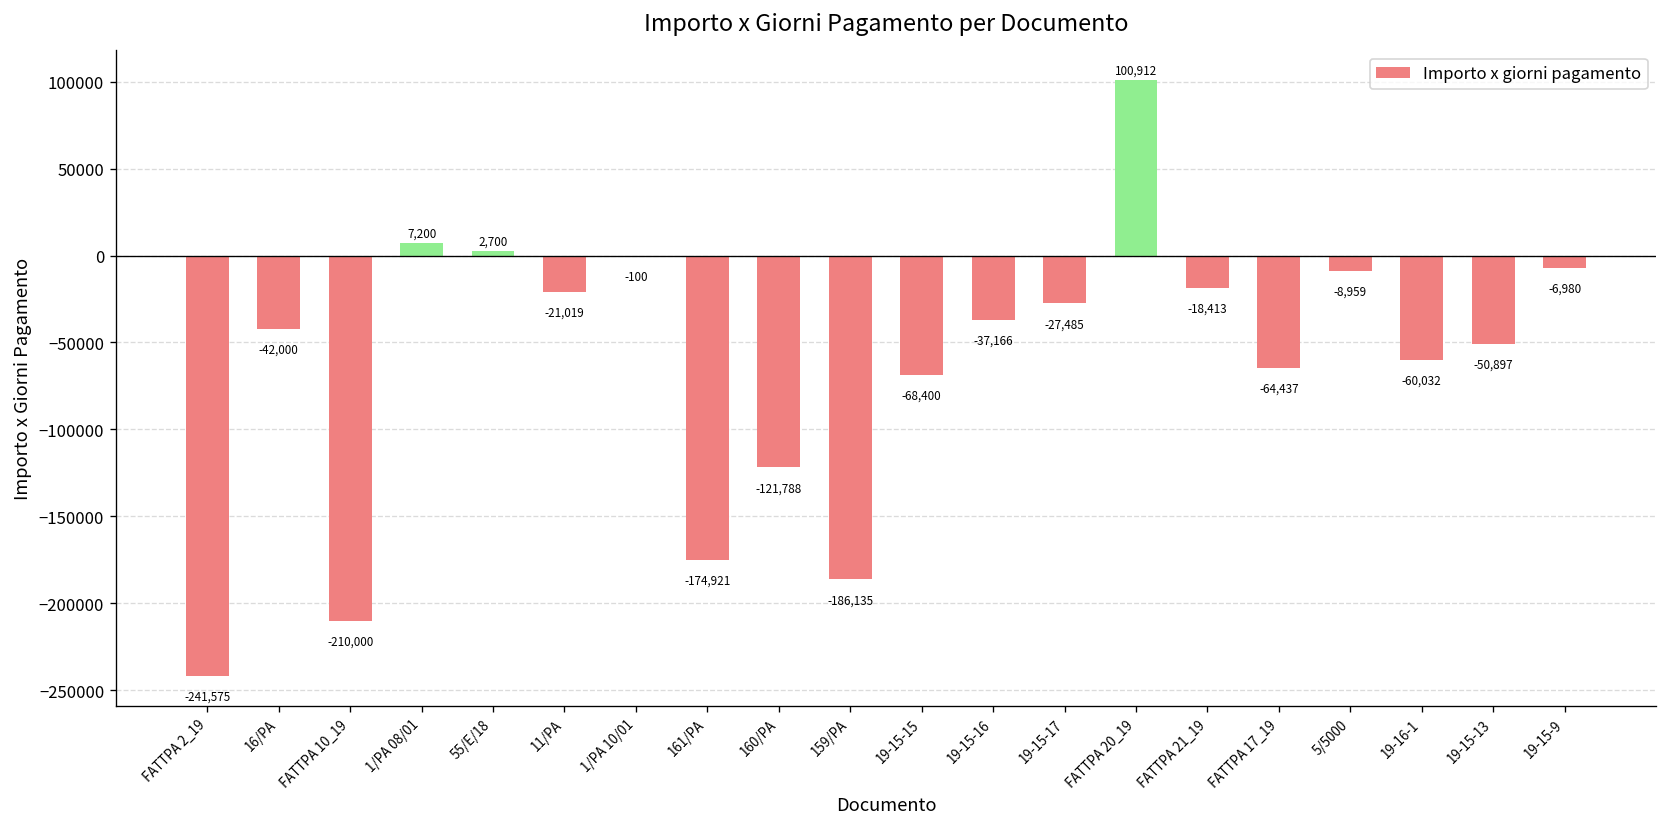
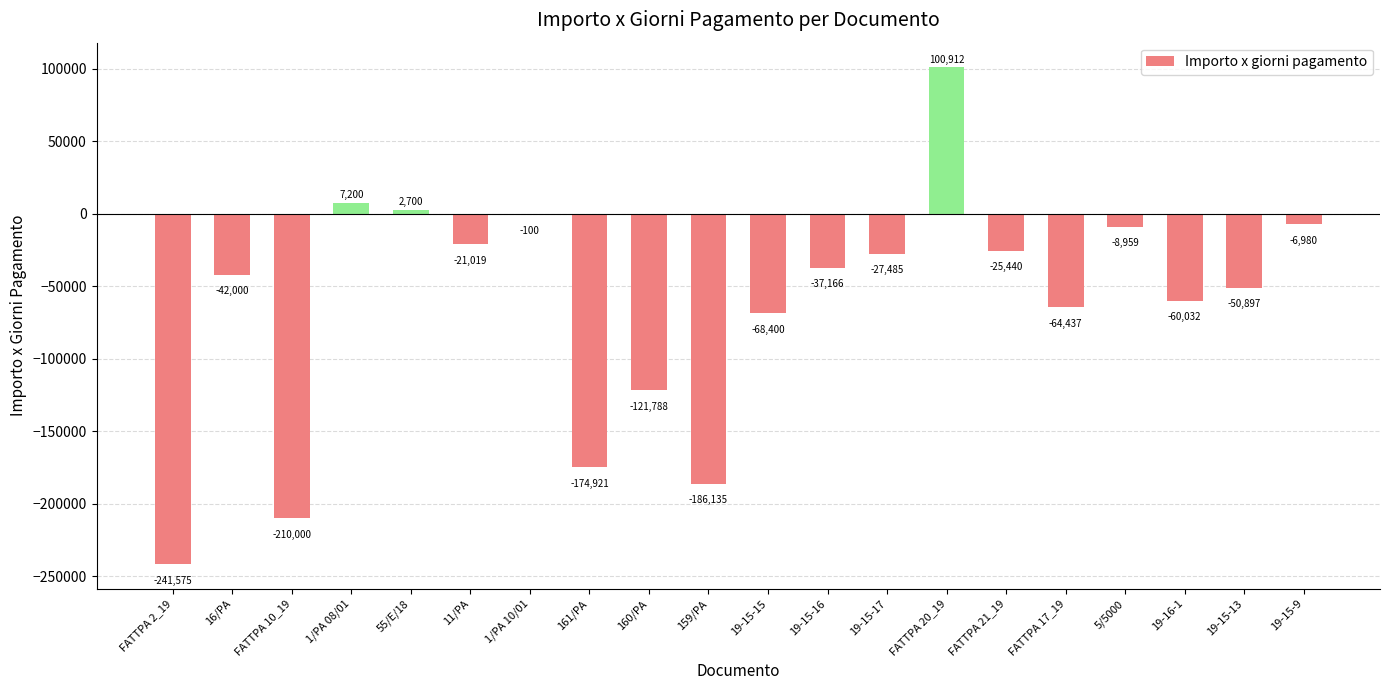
FATTPA 21_19: -18,413 -> -25,440
